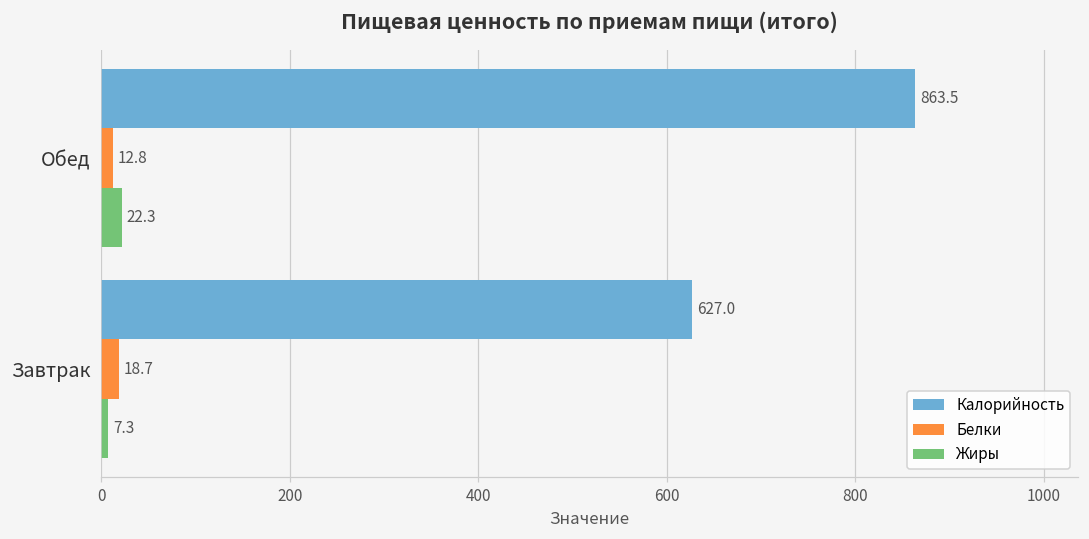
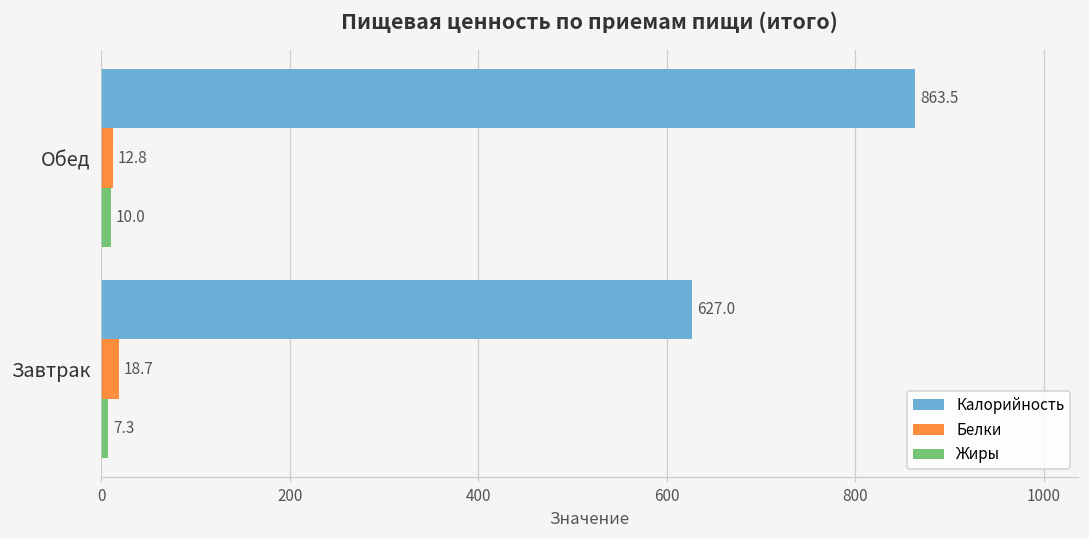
Жиры, Обед: 22.3 -> 10.0
